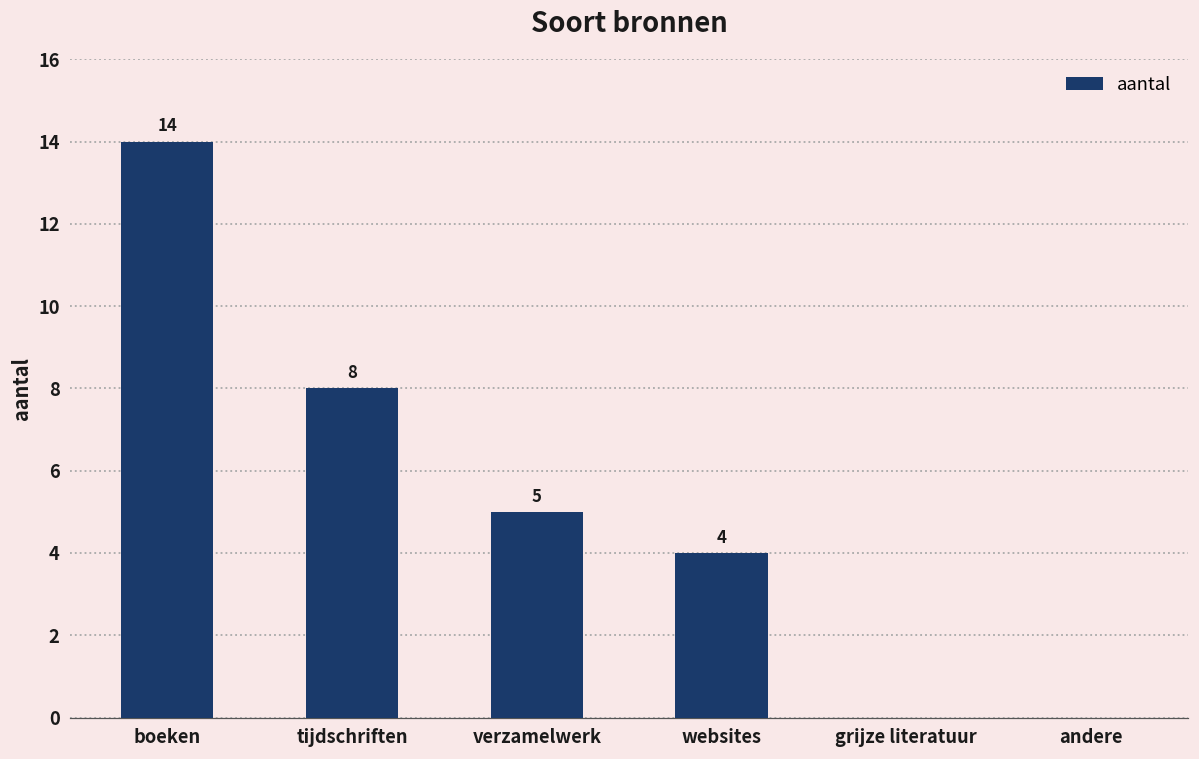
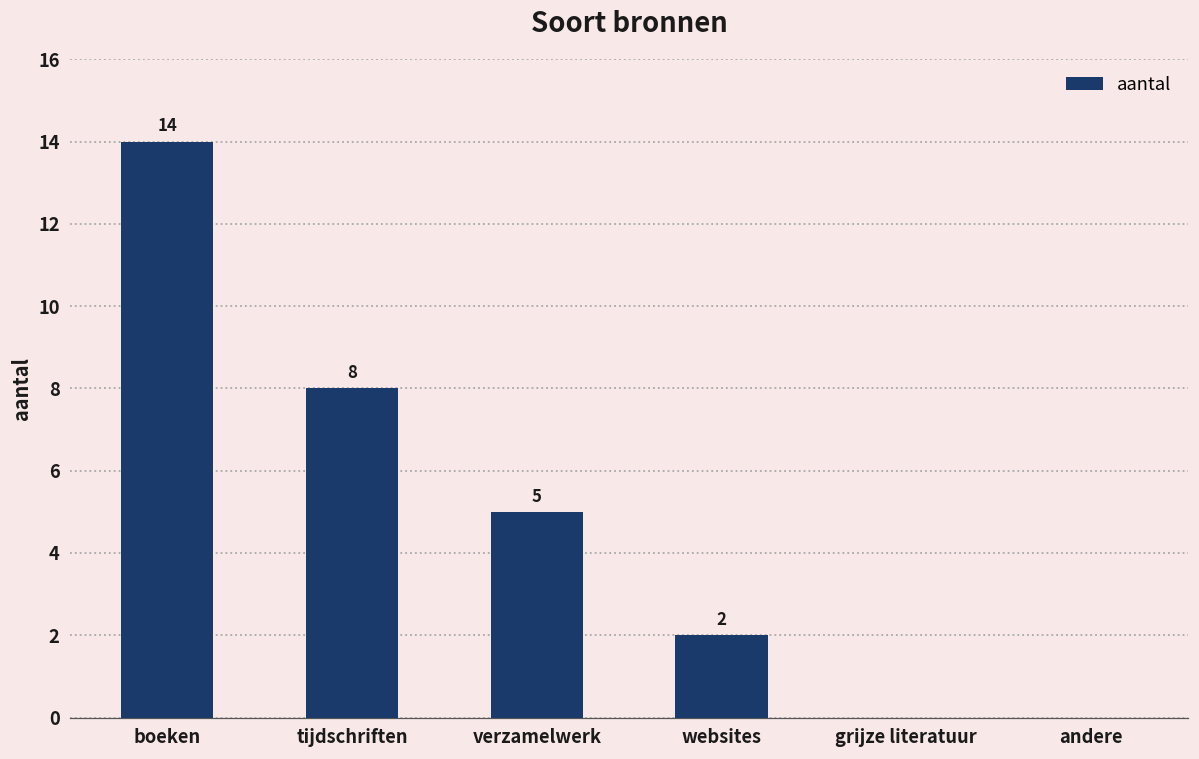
websites: 4 -> 2
